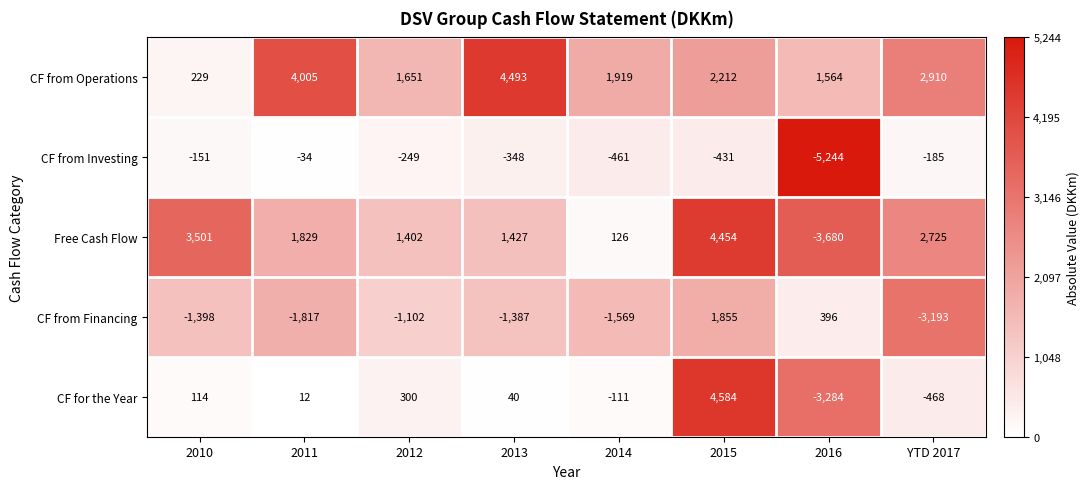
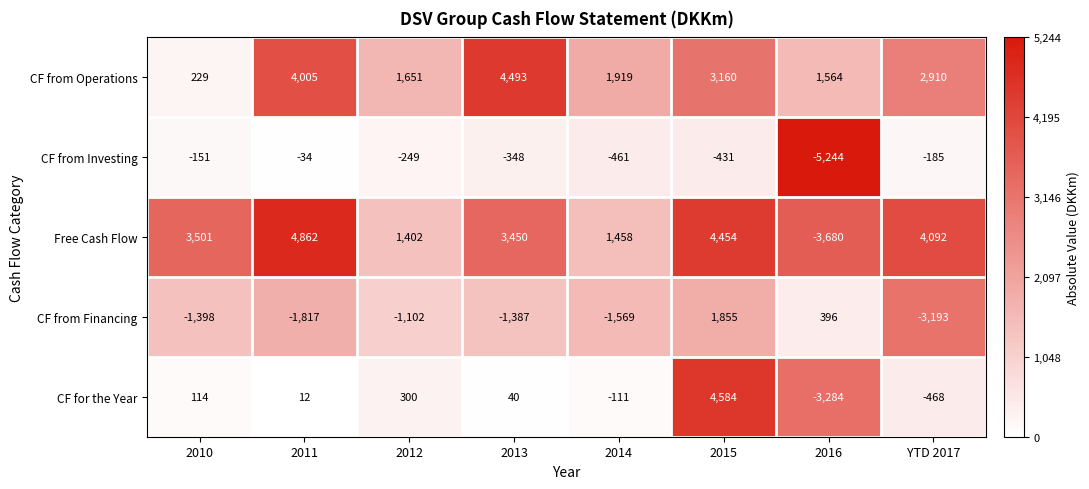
CF from Operations, 2015: 2,212 -> 3,160
Free Cash Flow, 2011: 1,829 -> 4,862
Free Cash Flow, 2013: 1,427 -> 3,450
Free Cash Flow, 2014: 126 -> 1,458
Free Cash Flow, YTD 2017: 2,725 -> 4,092
